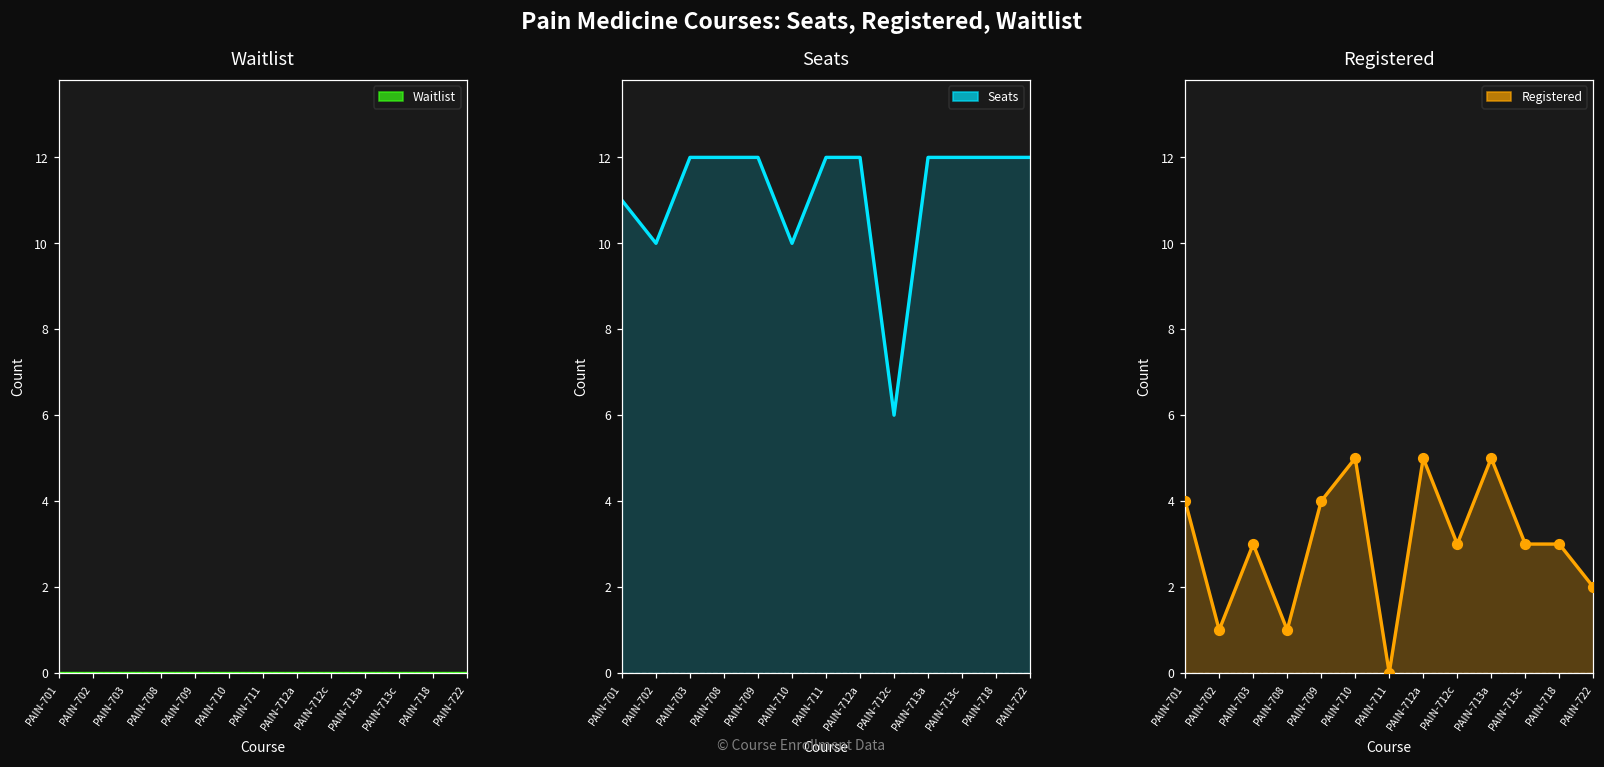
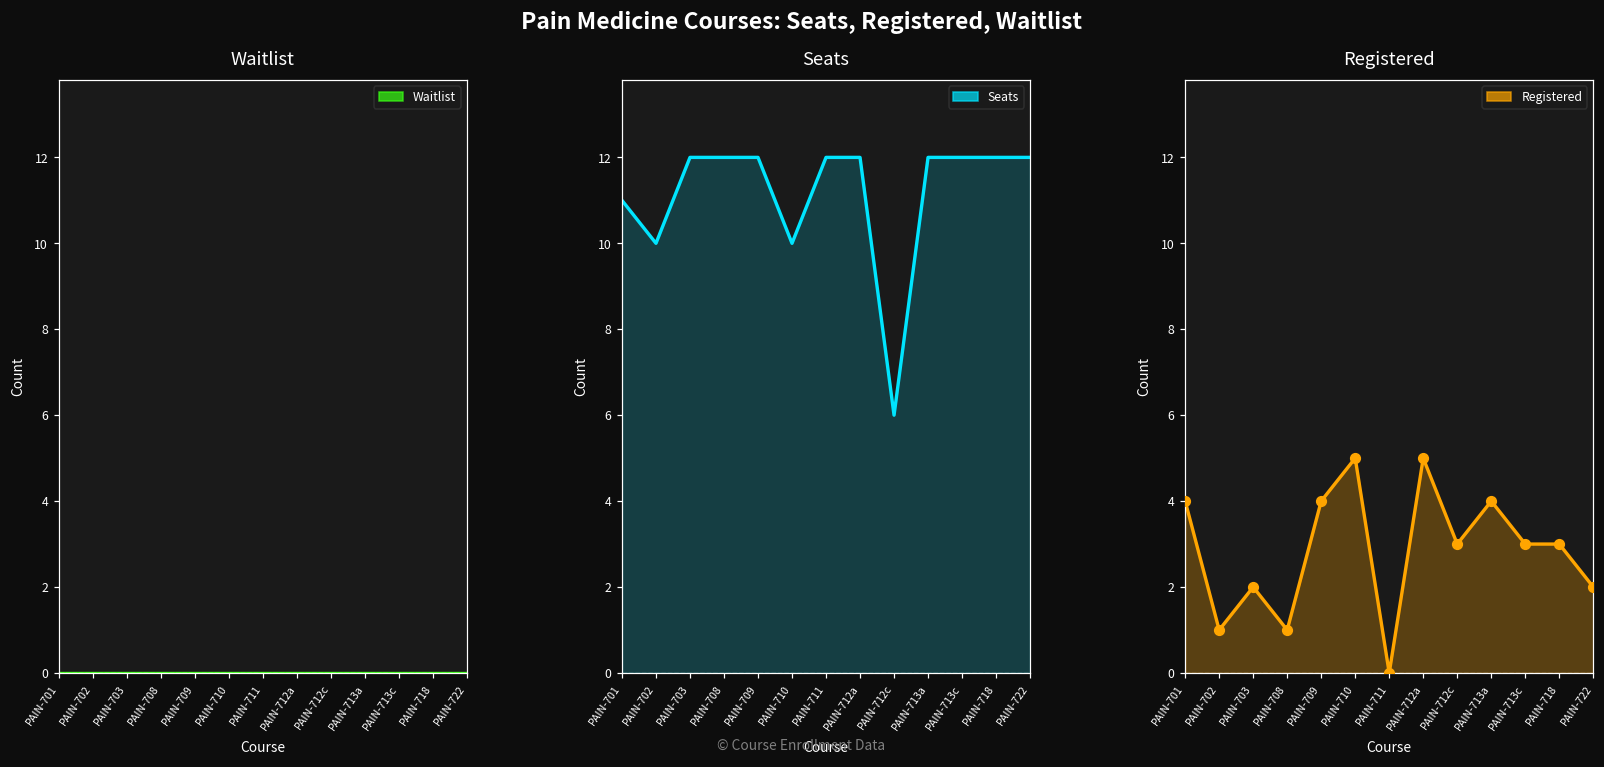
Registered, PAIN-703: 3 -> 2
Registered, PAIN-713a: 5 -> 4
